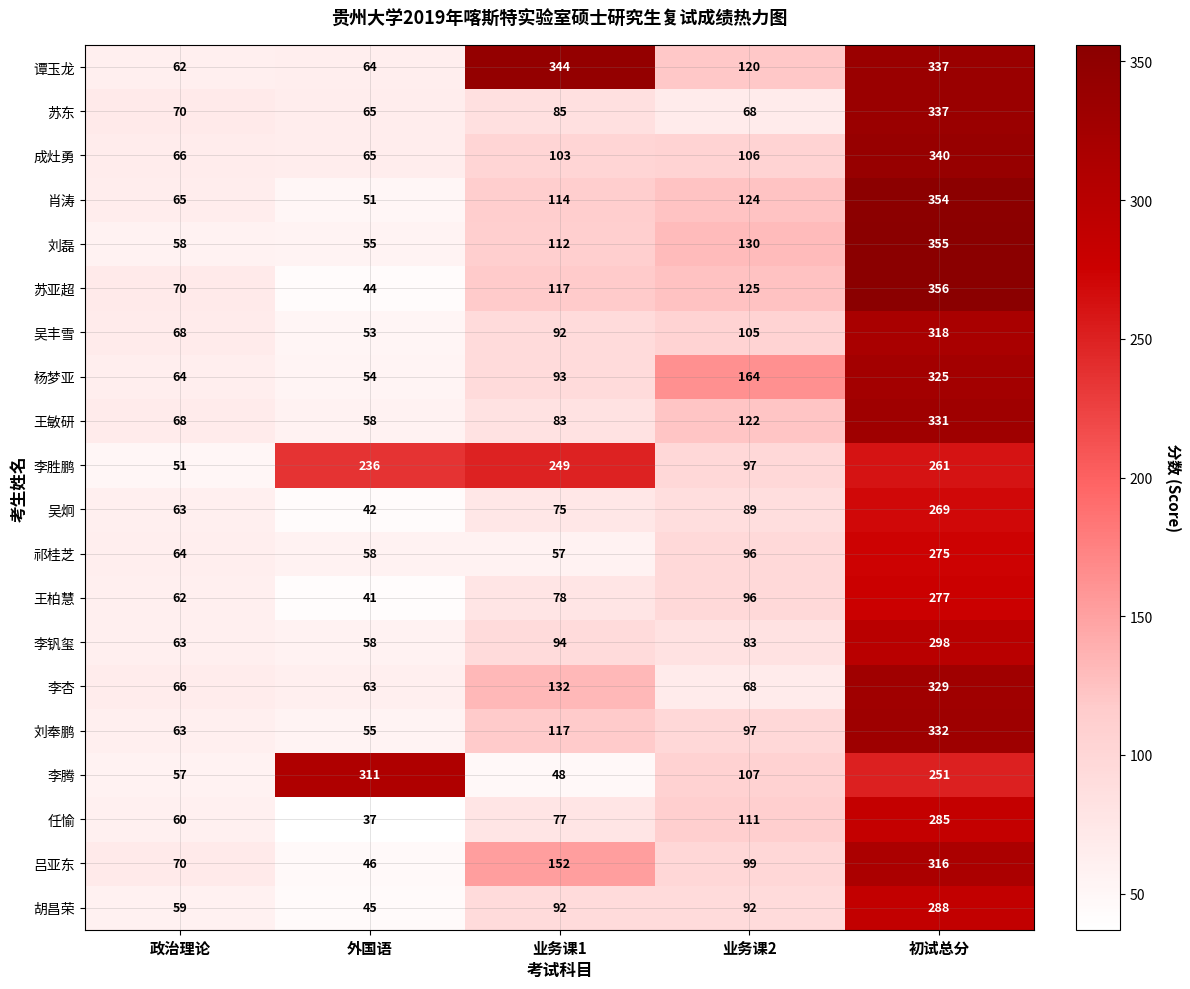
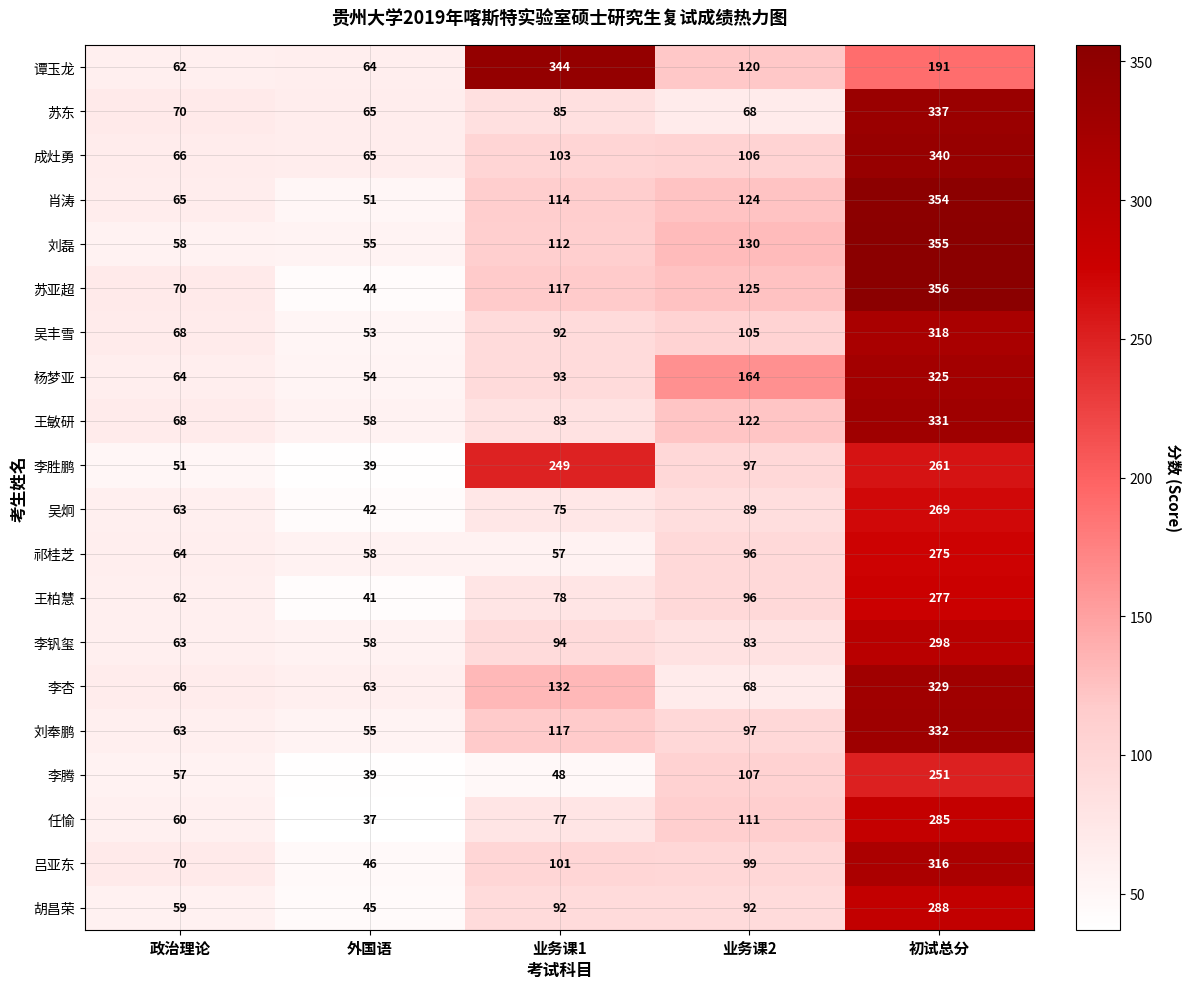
谭玉龙, 初试总分: 337 -> 191
李胜鹏, 外国语: 236 -> 39
李腾, 外国语: 311 -> 39
吕亚东, 业务课1: 152 -> 101
